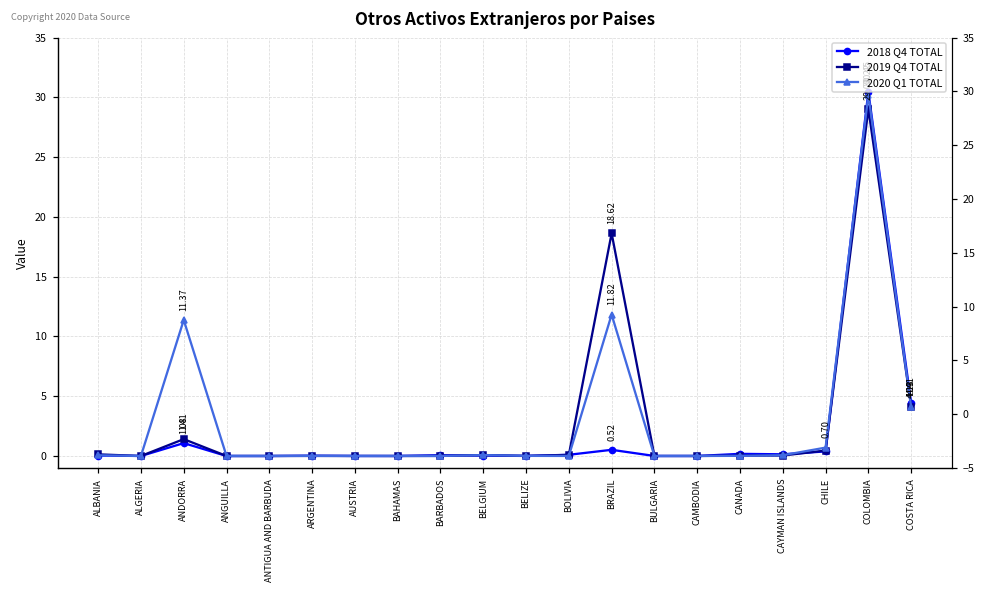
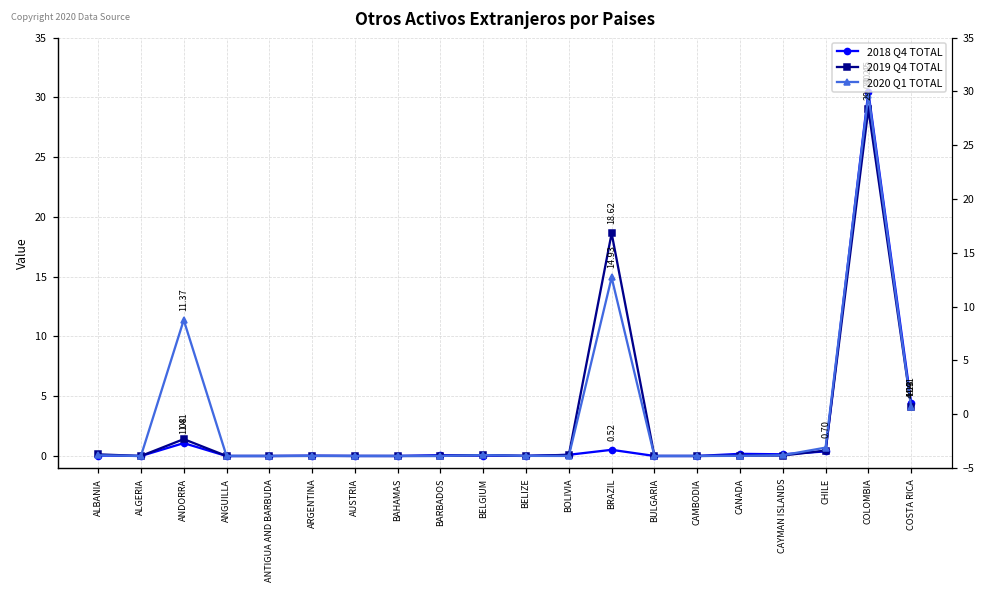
2020 Q1 TOTAL, BRAZIL: 11.82 -> 14.93
